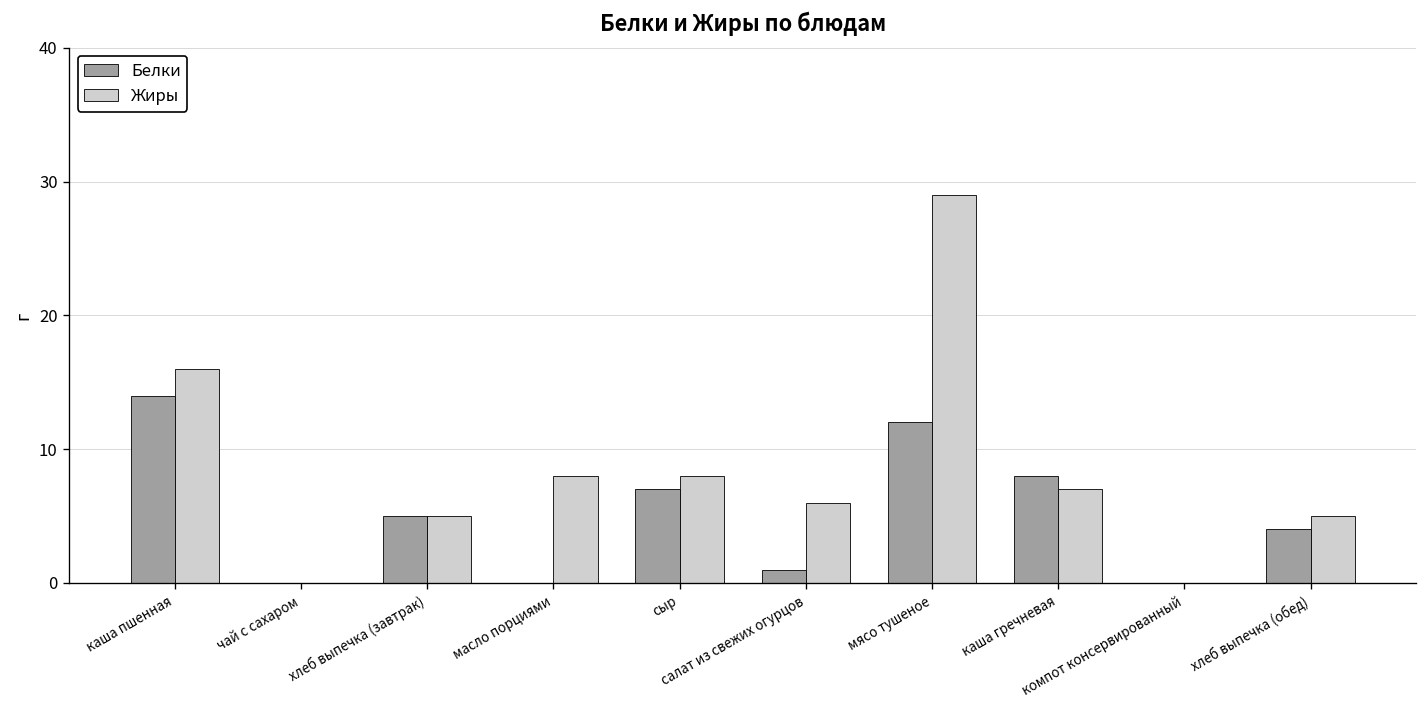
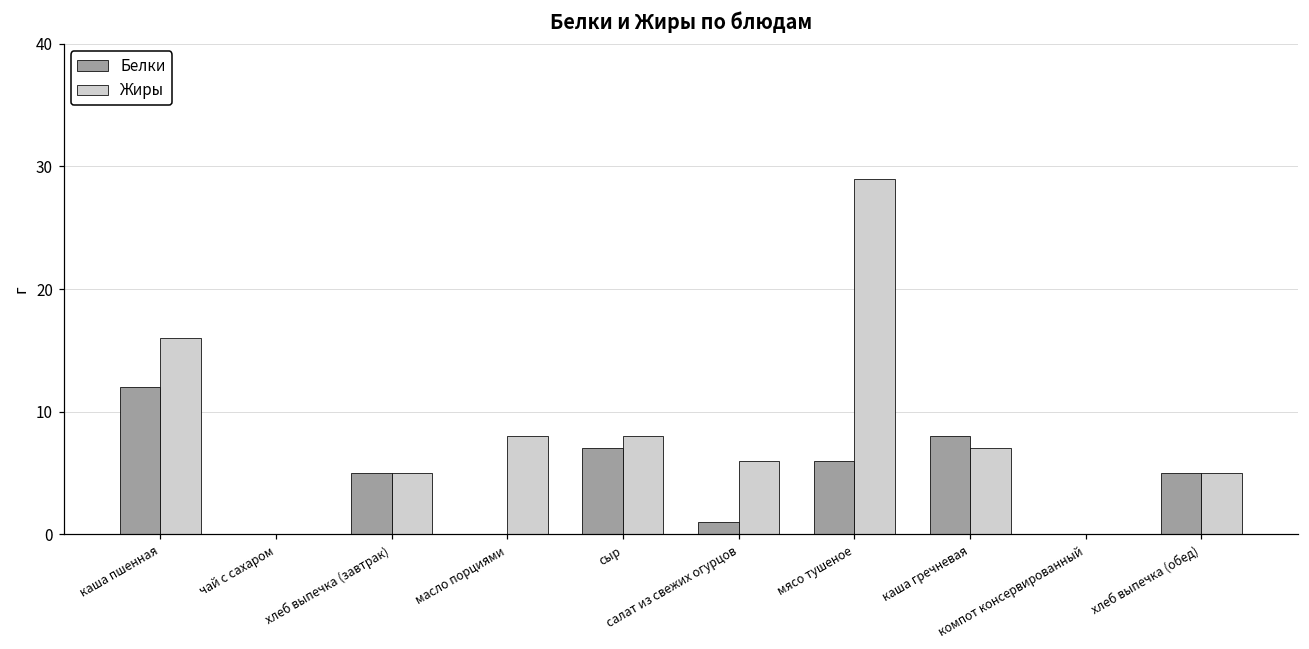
Белки, каша пшенная: 14 -> 12
Белки, мясо тушеное: 12 -> 6
Белки, хлеб выпечка (обед): 4 -> 5
